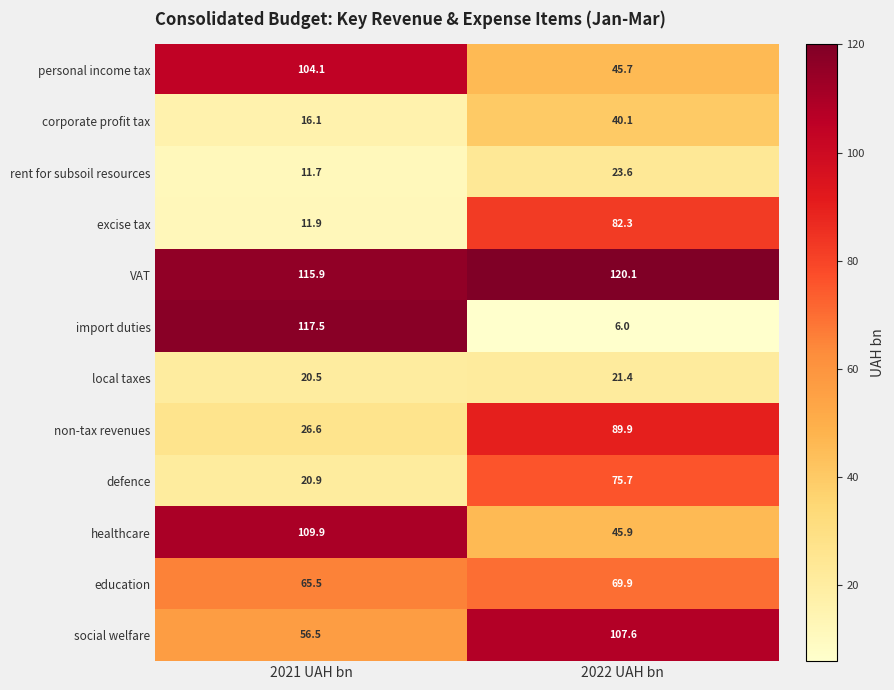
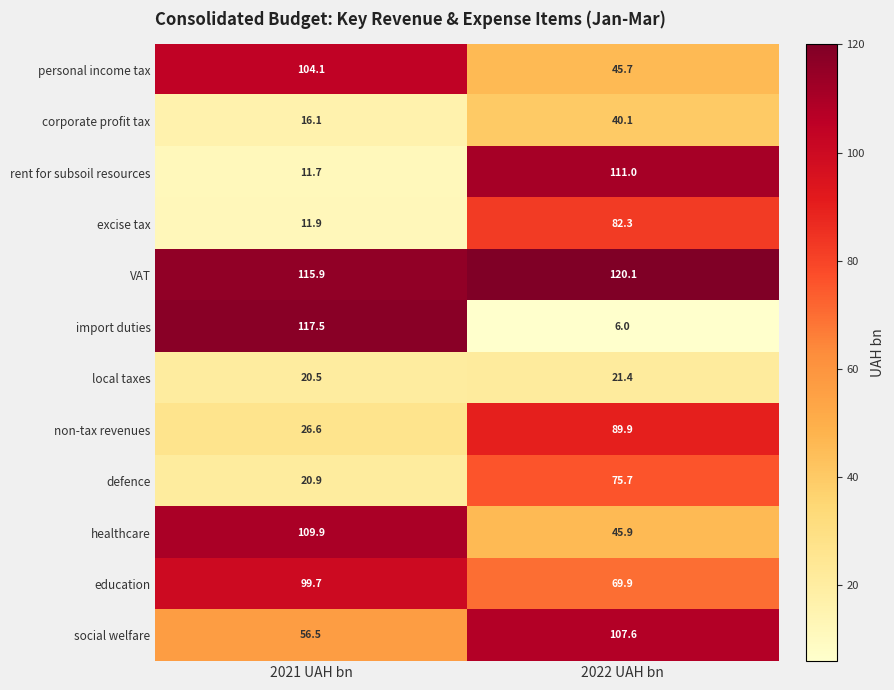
rent for subsoil resources, 2022 UAH bn: 23.6 -> 111.0
education, 2021 UAH bn: 65.5 -> 99.7
